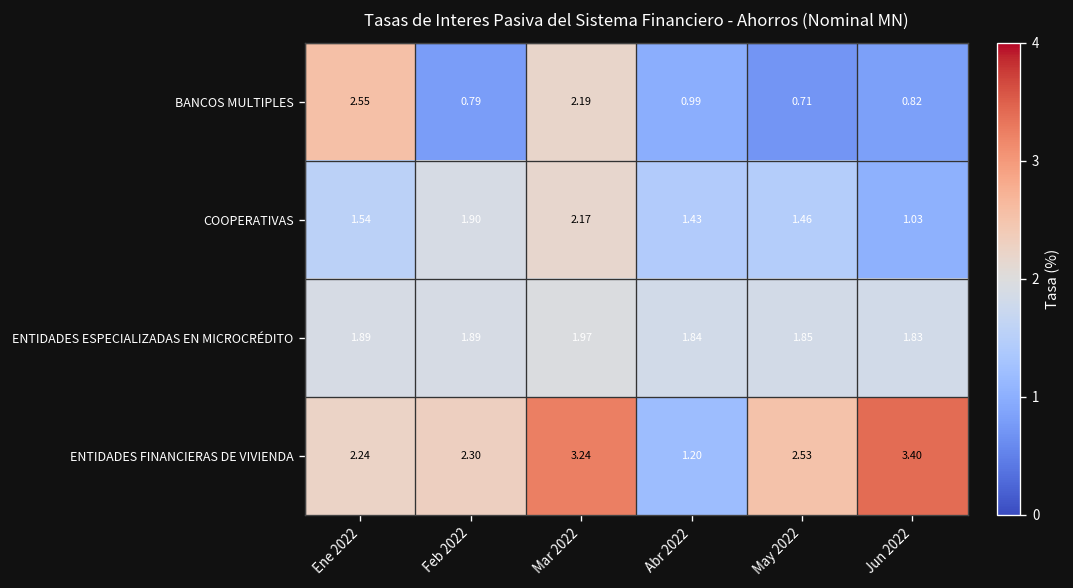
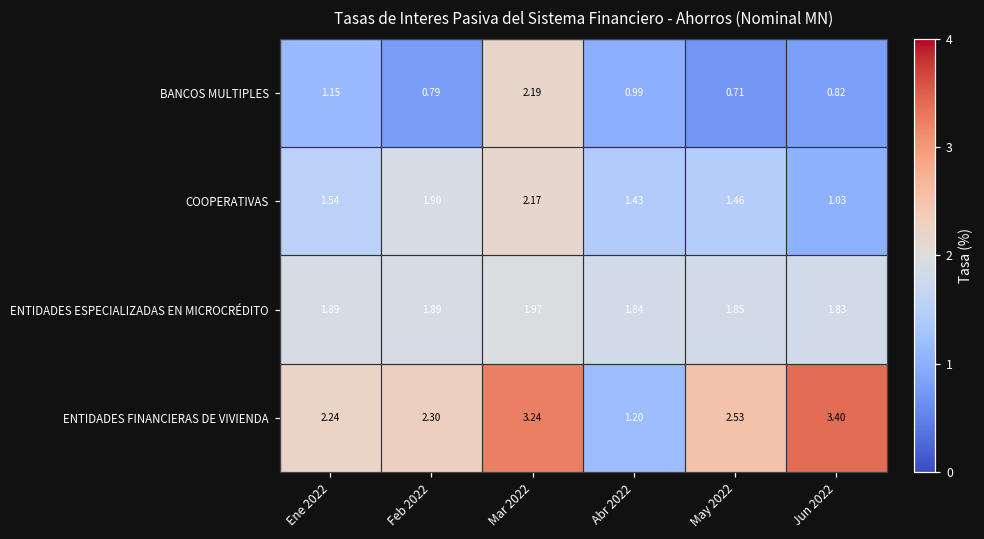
BANCOS MULTIPLES, Ene 2022: 2.55 -> 1.15
